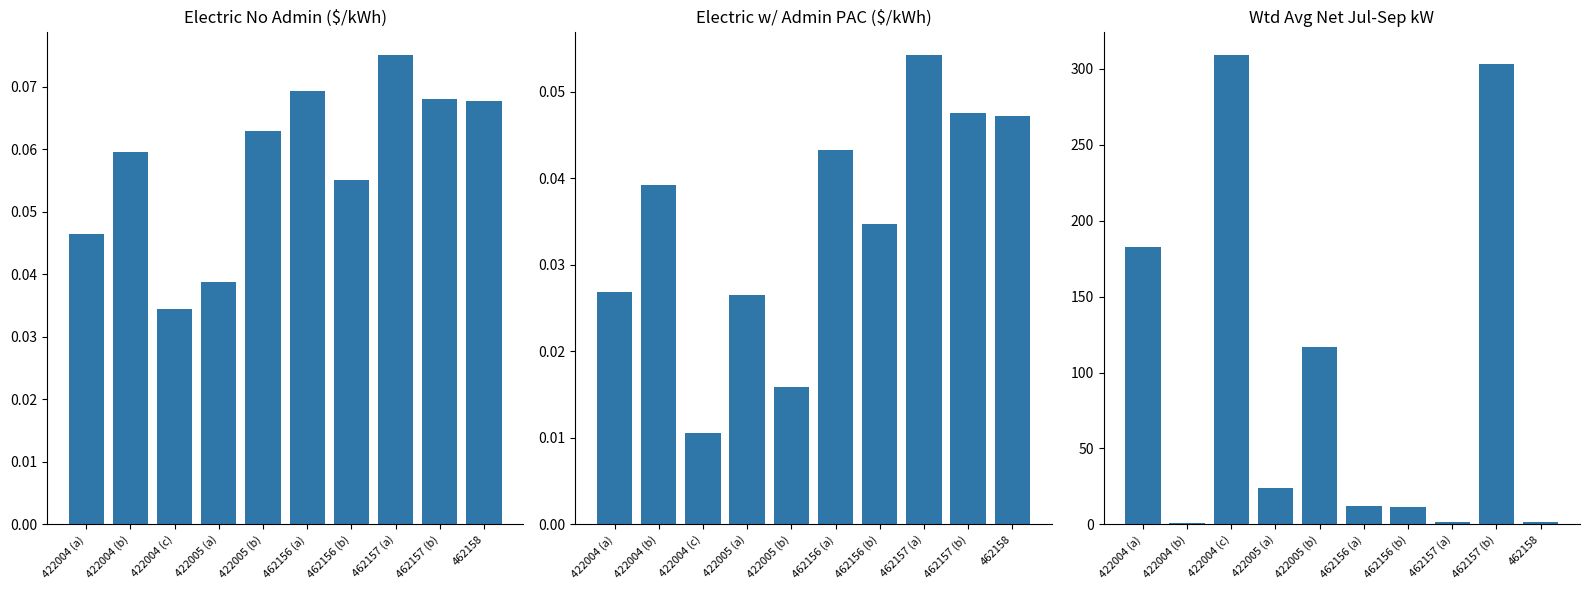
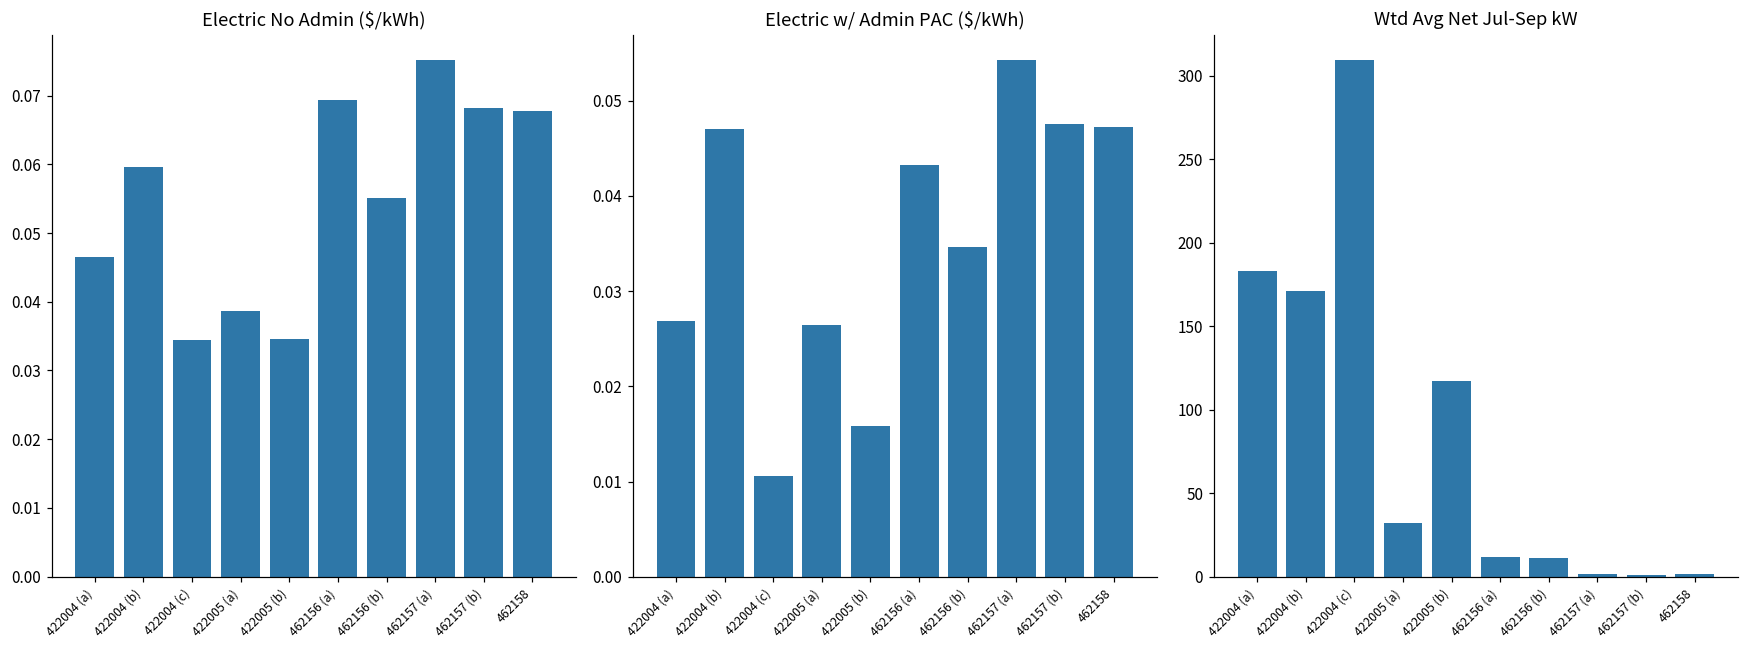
Electric No Admin ($/kWh), 422005 (b): 0.063 -> 0.035
Electric w/ Admin PAC ($/kWh), 422004 (b): 0.039 -> 0.047
Wtd Avg Net Jul-Sep kW, 422004 (b): 1 -> 171
Wtd Avg Net Jul-Sep kW, 422005 (a): 24 -> 32
Wtd Avg Net Jul-Sep kW, 462157 (b): 304 -> 1
